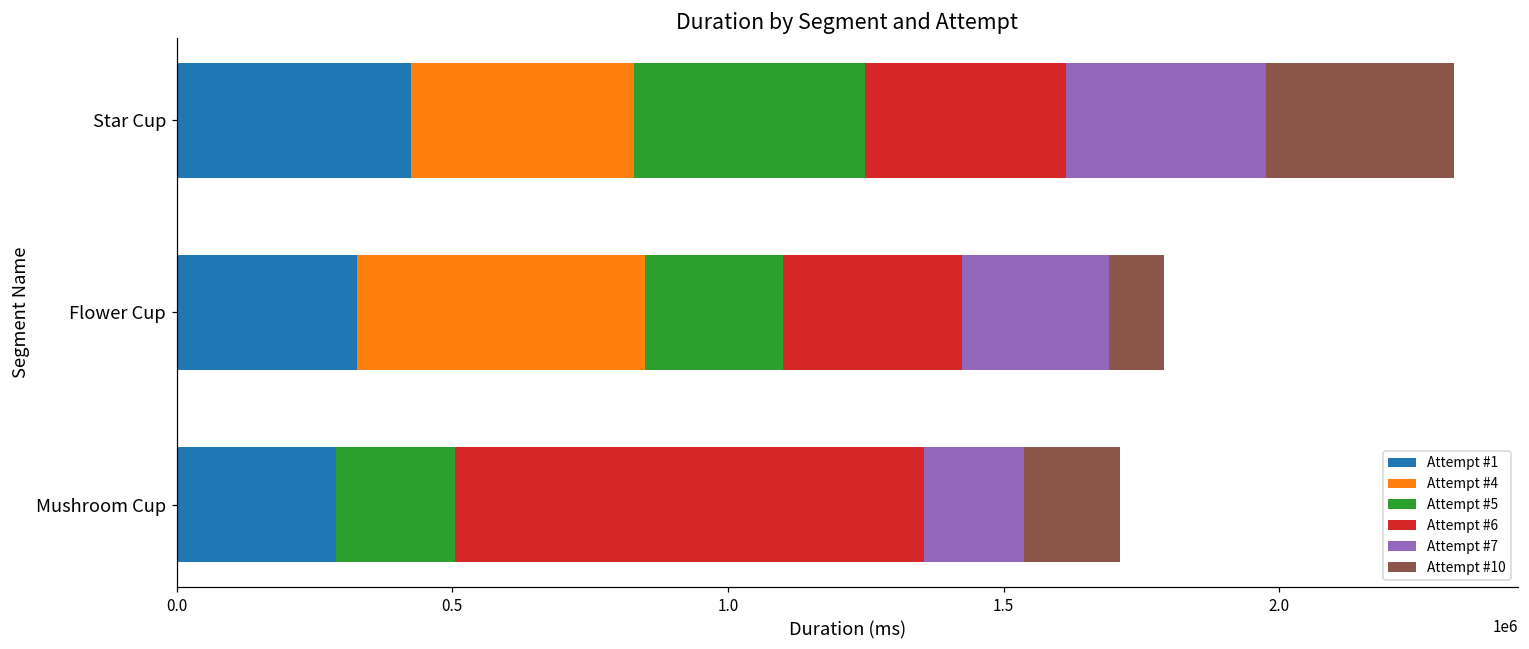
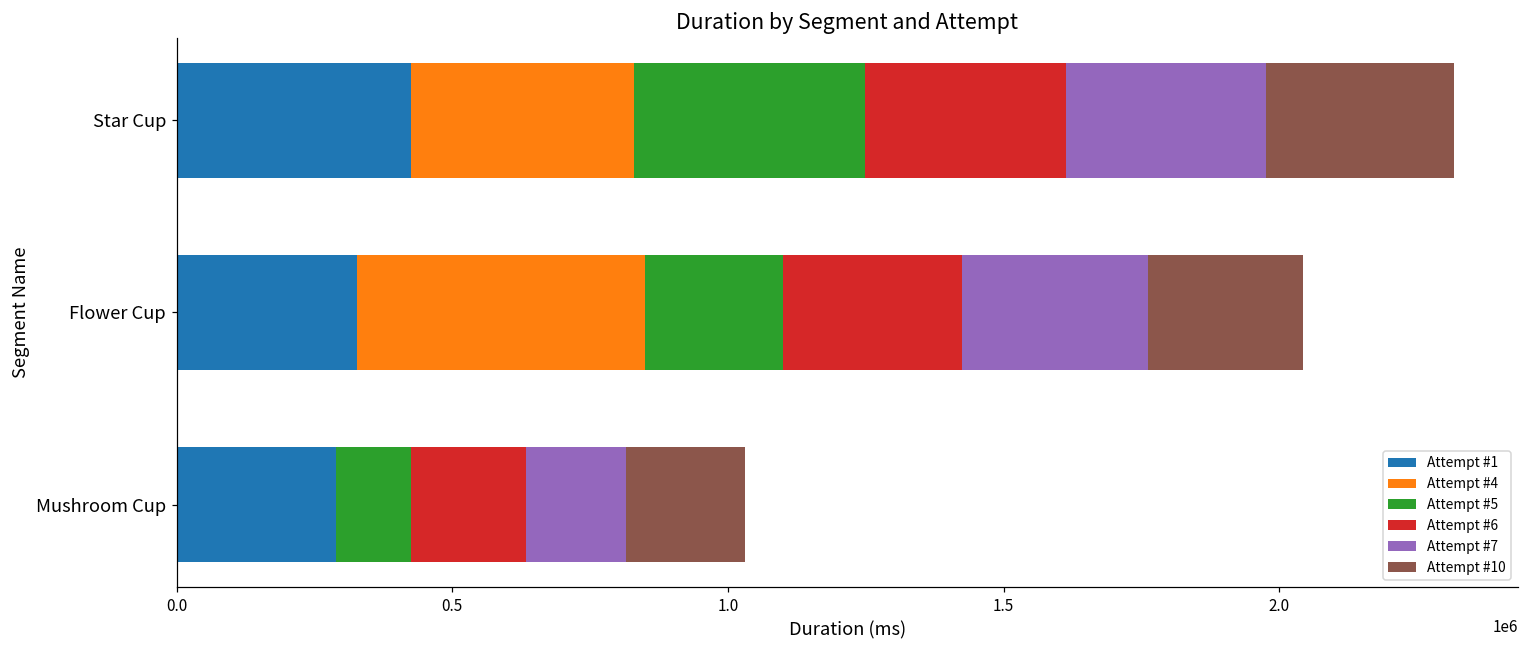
Attempt #7, Flower Cup: 270000 -> 340000
Attempt #10, Flower Cup: 100000 -> 280000
Attempt #5, Mushroom Cup: 220000 -> 140000
Attempt #6, Mushroom Cup: 850000 -> 210000
Attempt #10, Mushroom Cup: 180000 -> 220000
